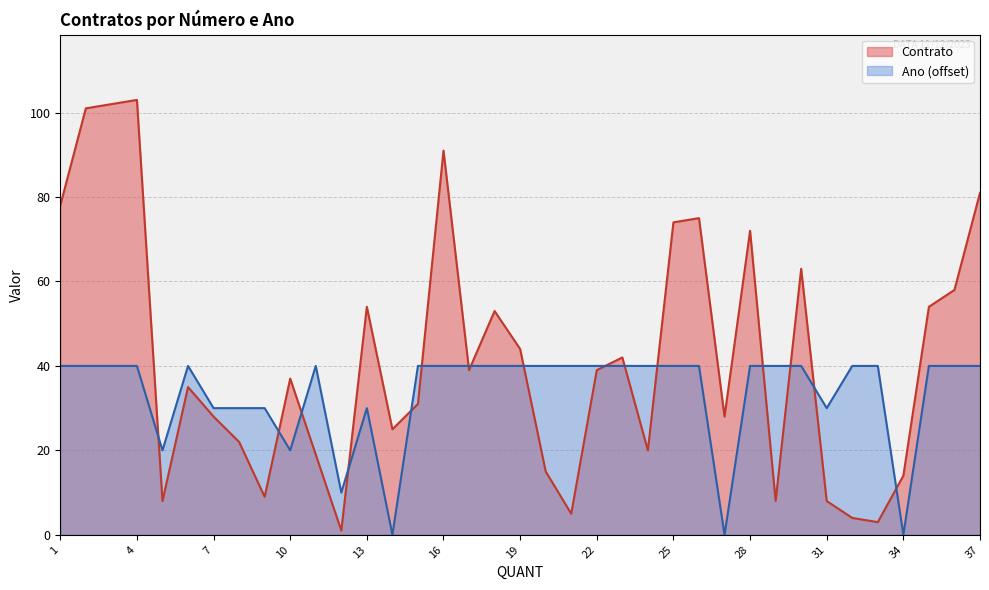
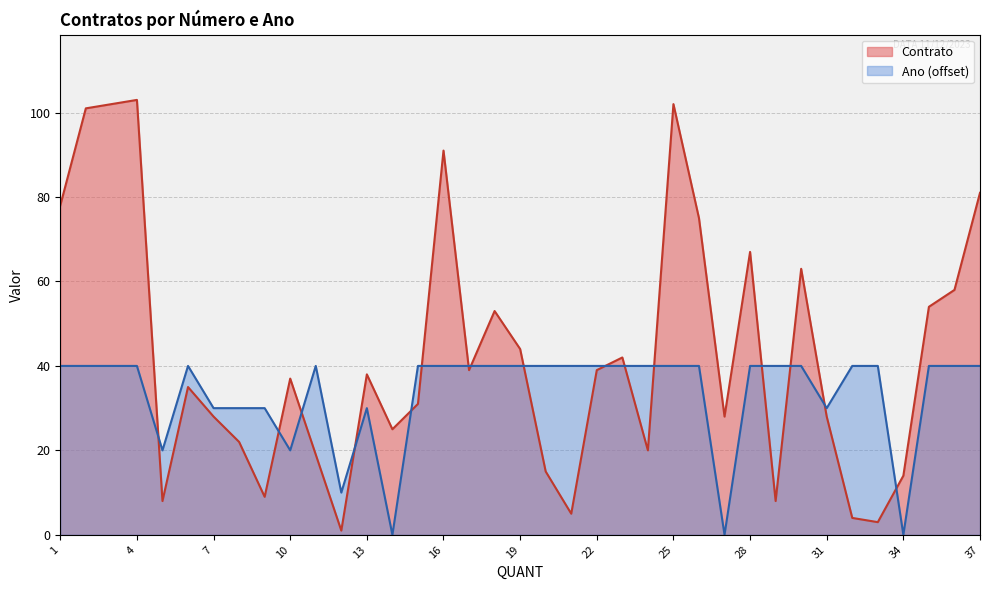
Contrato, 13: 54 -> 38
Contrato, 25: 74 -> 102
Contrato, 28: 72 -> 67
Contrato, 31: 8 -> 28
